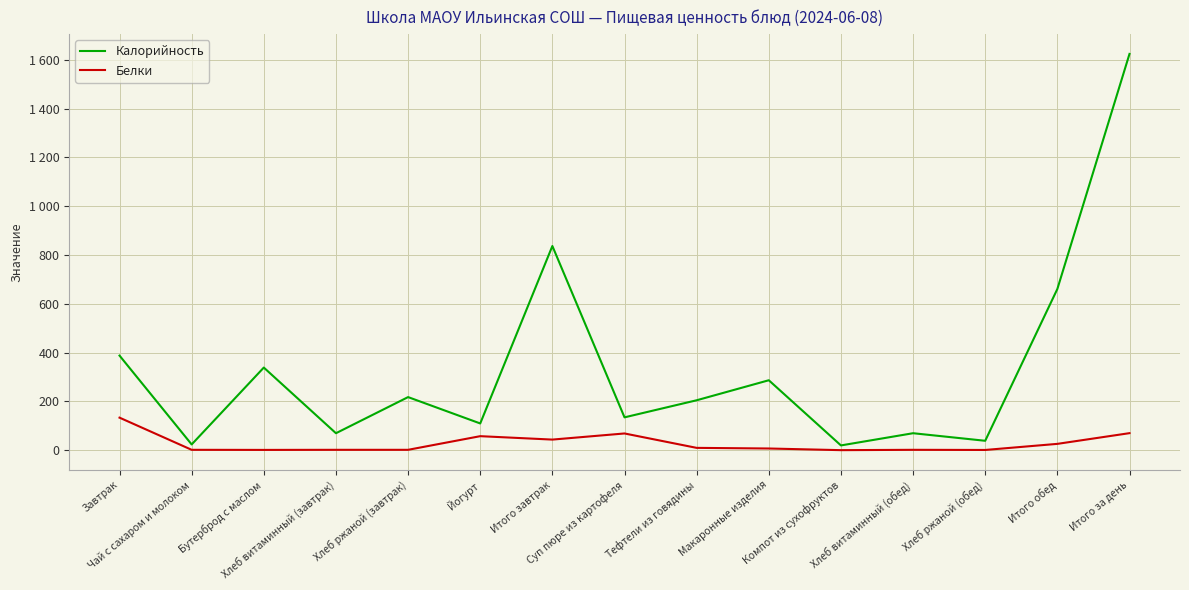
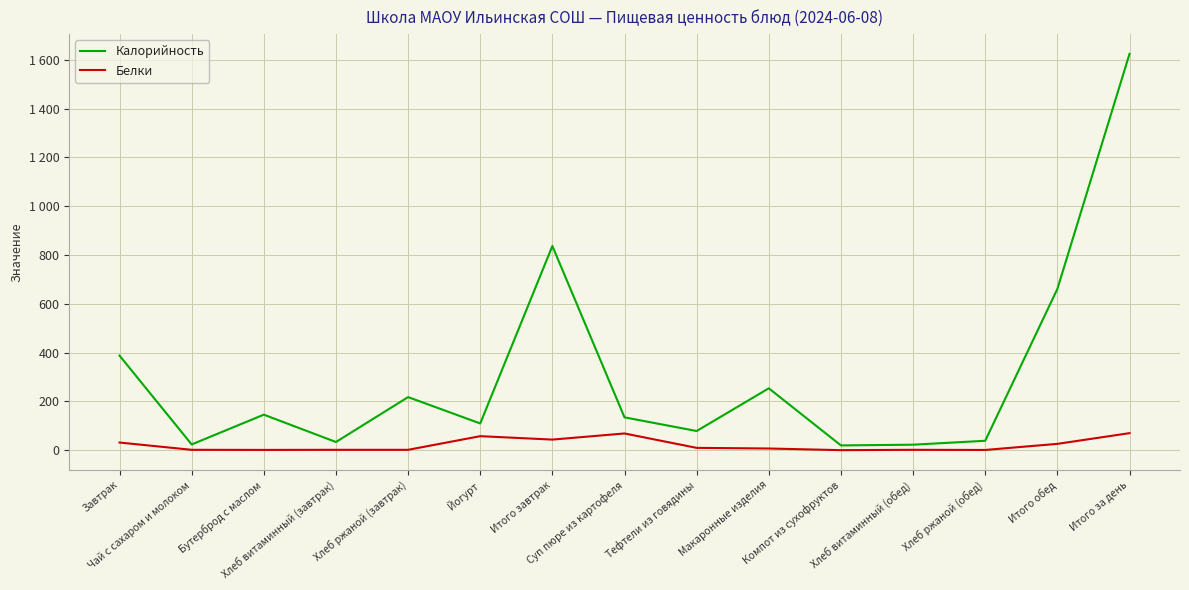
Белки, Завтрак: 130 -> 30
Калорийность, Бутерброд с маслом: 340 -> 150
Калорийность, Хлеб витаминный (завтрак): 70 -> 30
Калорийность, Тефтели из говядины: 210 -> 80
Калорийность, Макаронные изделия: 290 -> 250
Калорийность, Хлеб витаминный (обед): 70 -> 20
